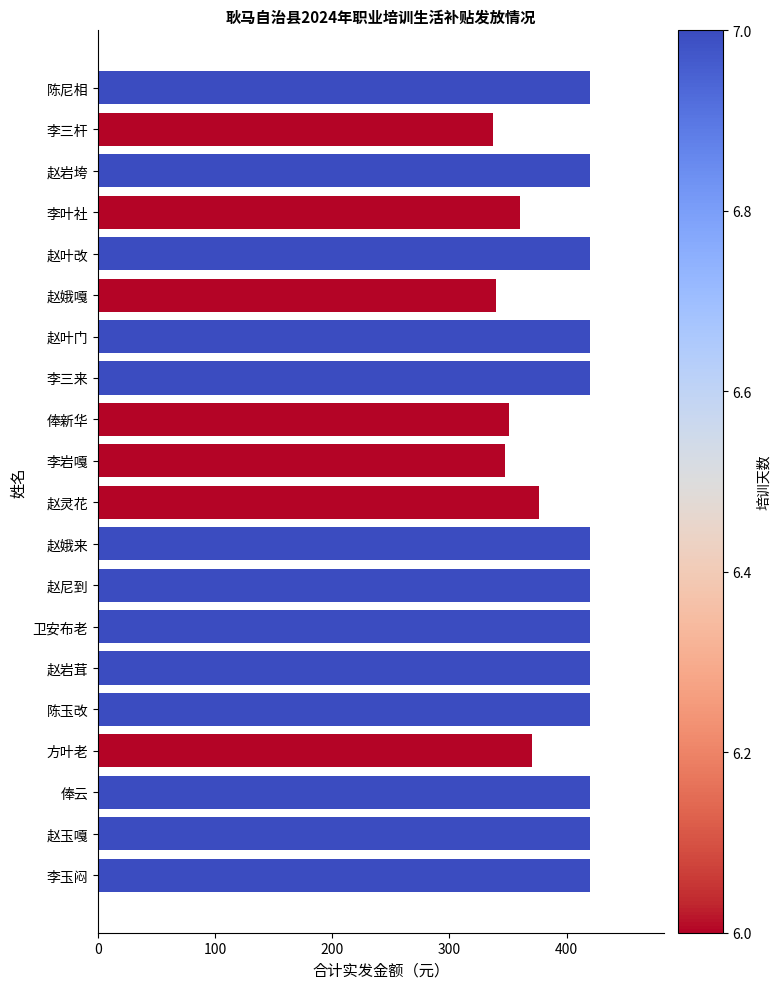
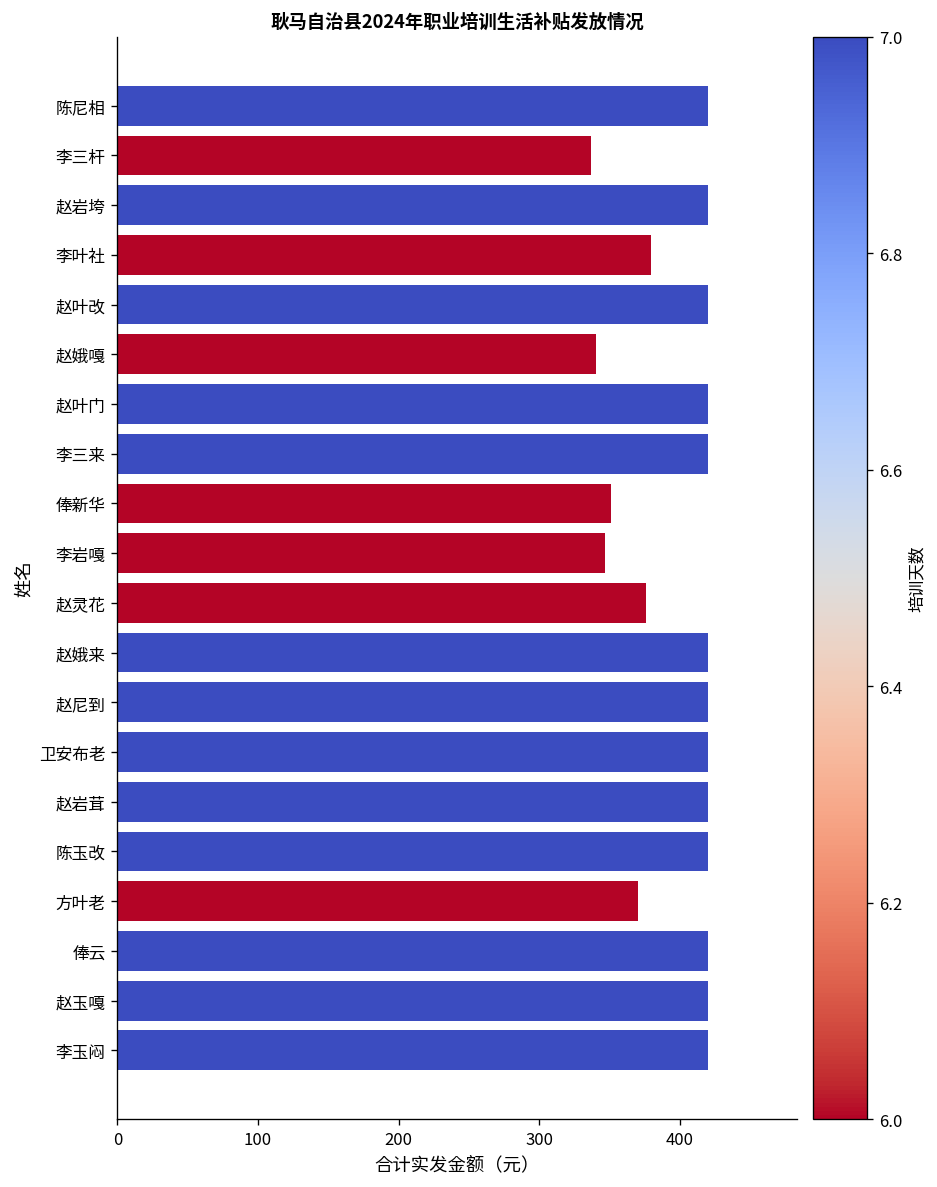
李叶社: 360 -> 379
